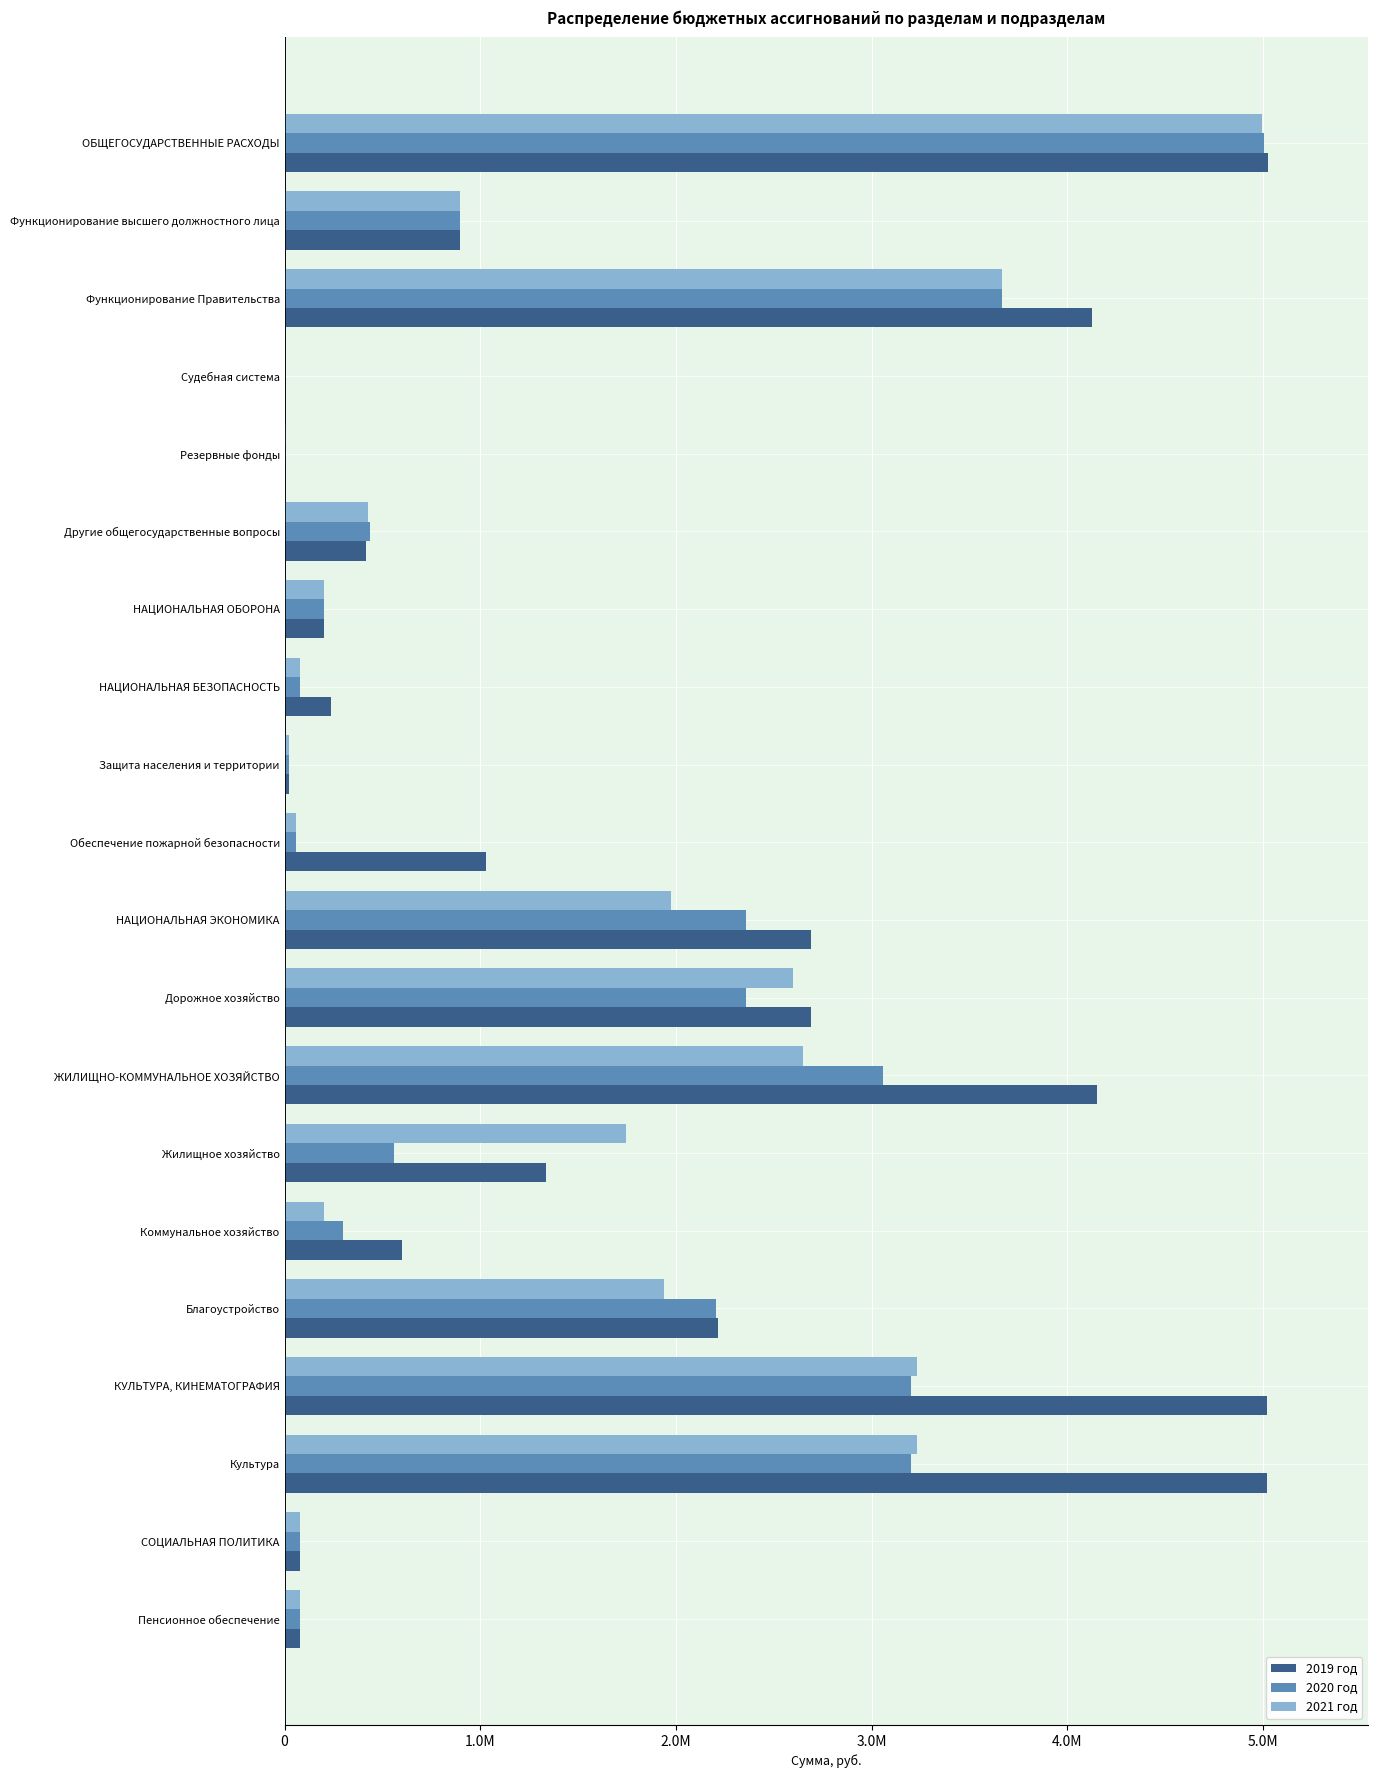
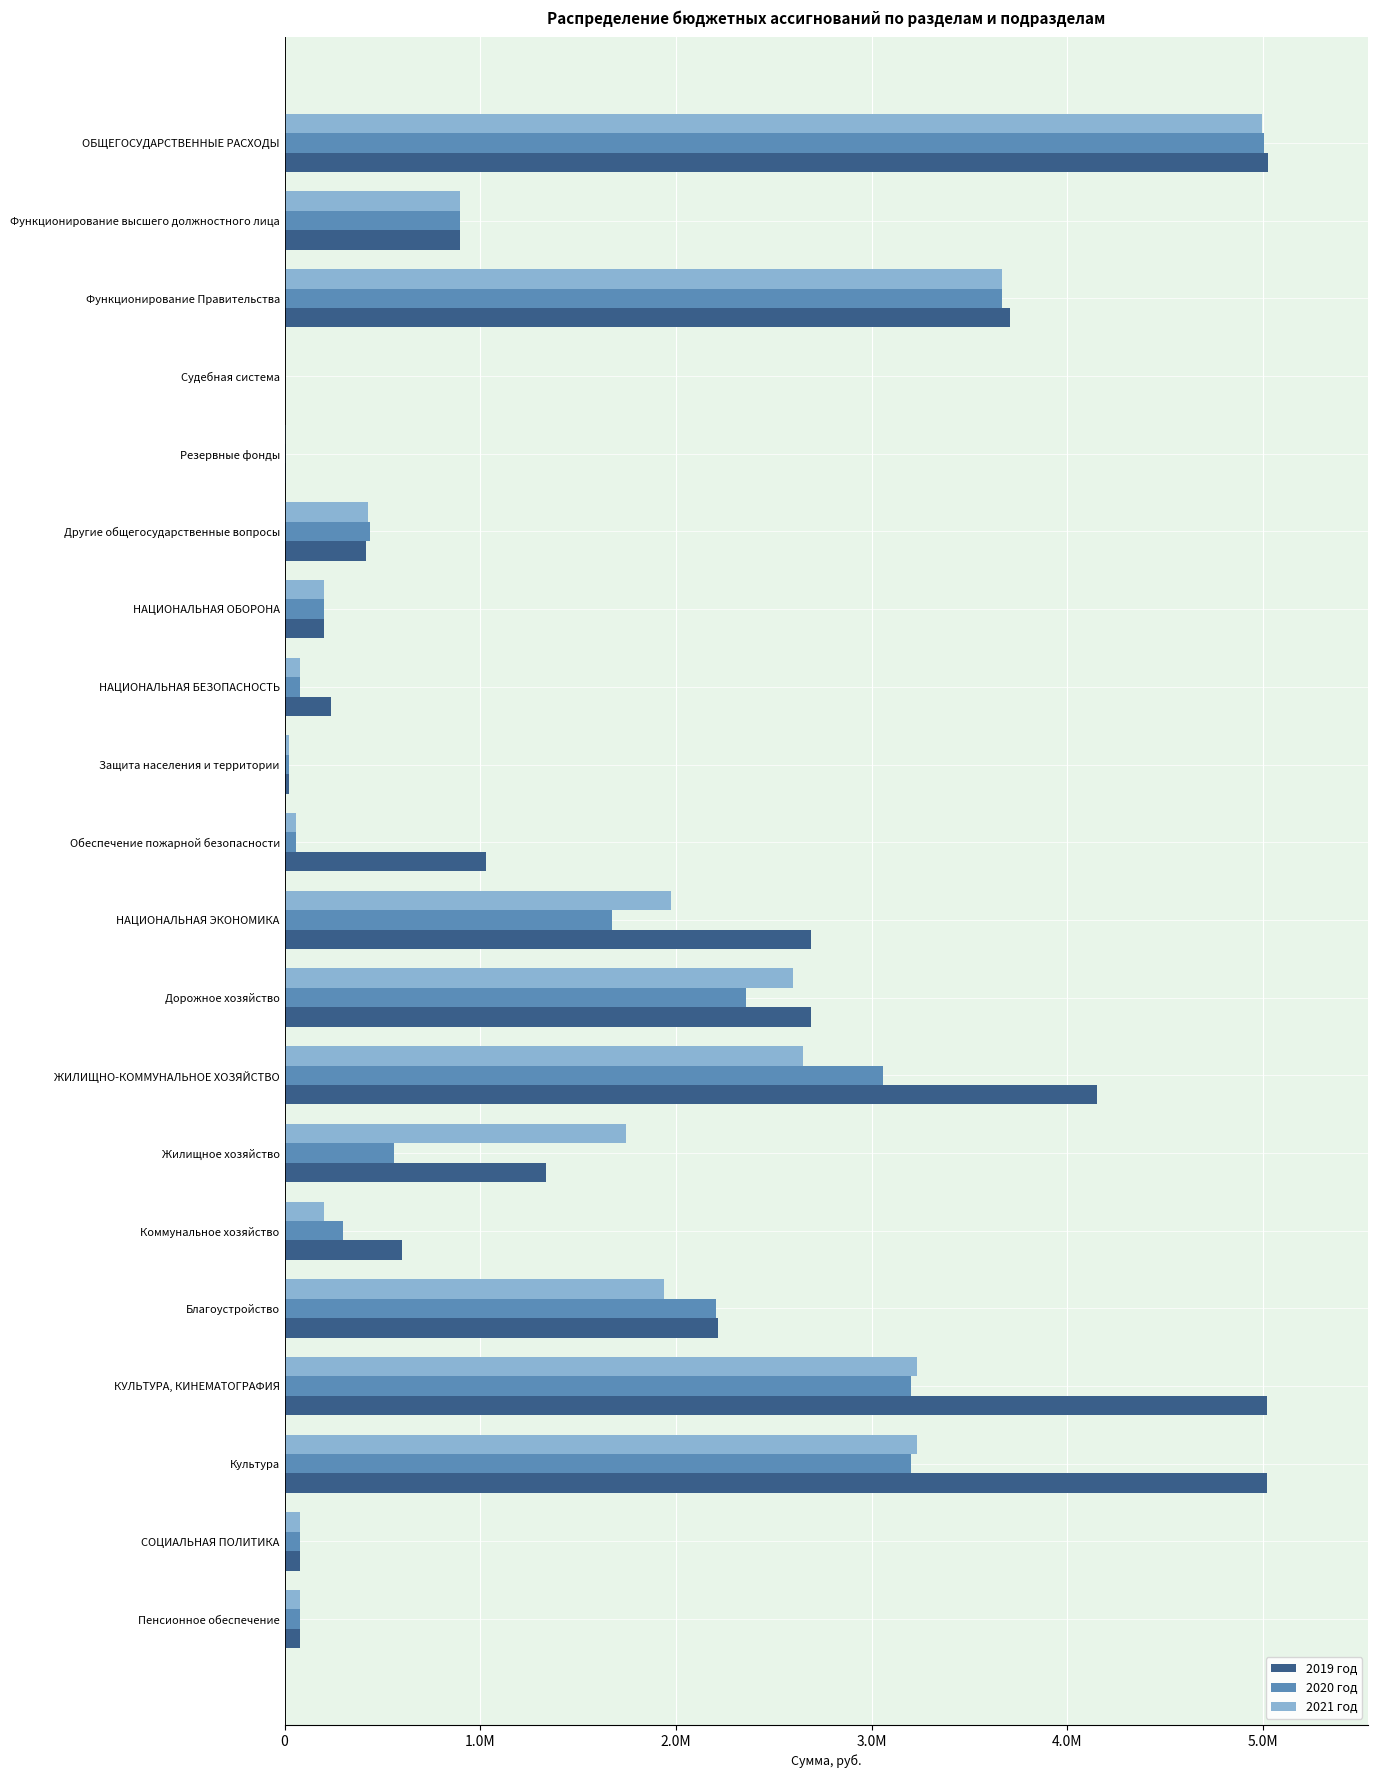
2019 год, Функционирование Правительства: 4130000 -> 3710000
2020 год, НАЦИОНАЛЬНАЯ ЭКОНОМИКА: 2360000 -> 1670000
